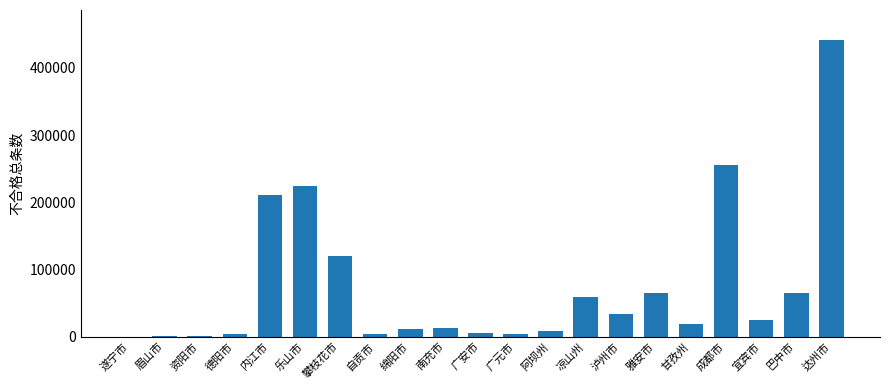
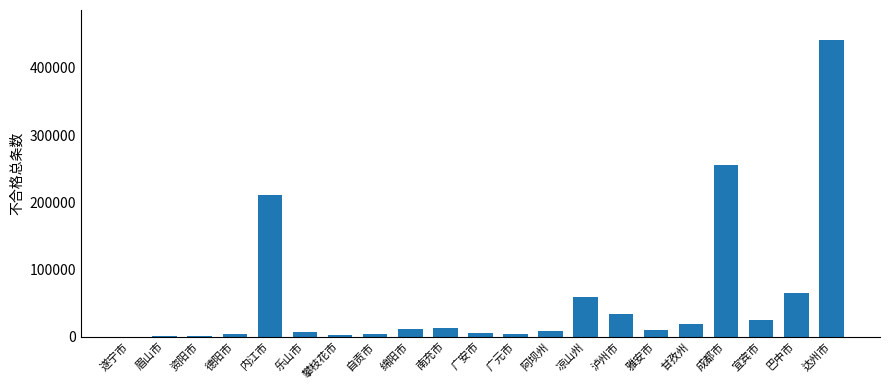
乐山市: 220000 -> 10000
攀枝花市: 120000 -> 0
雅安市: 70000 -> 10000
